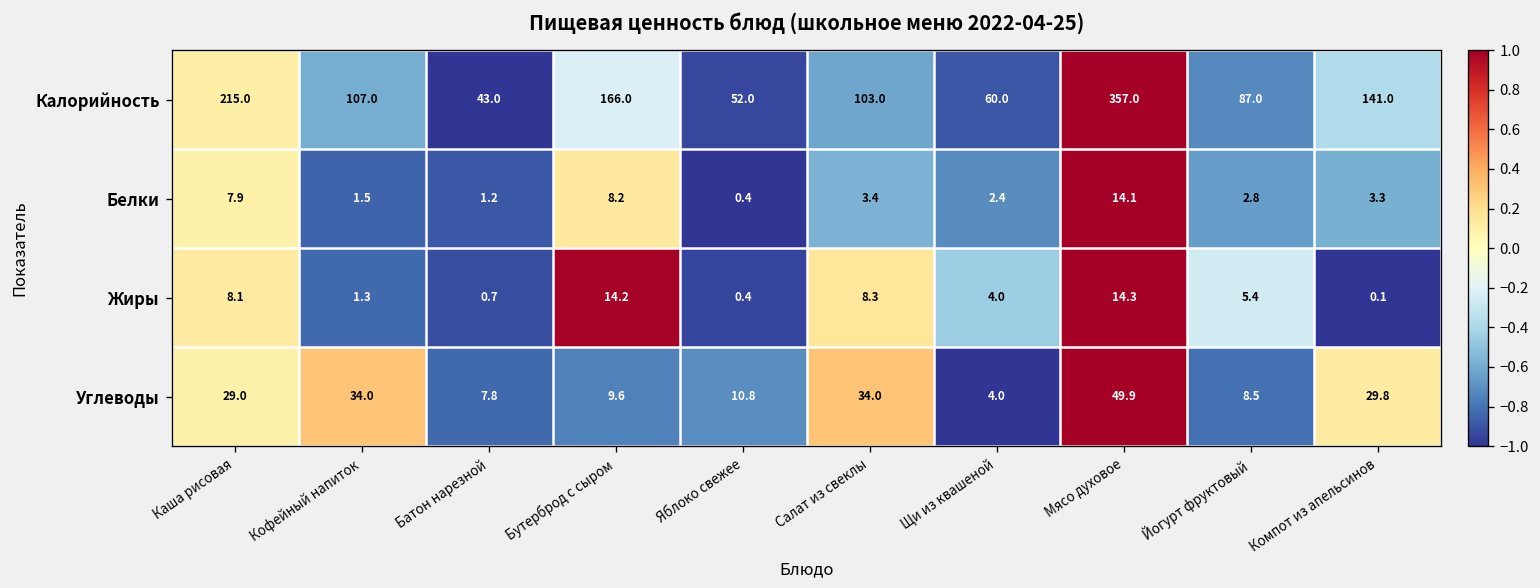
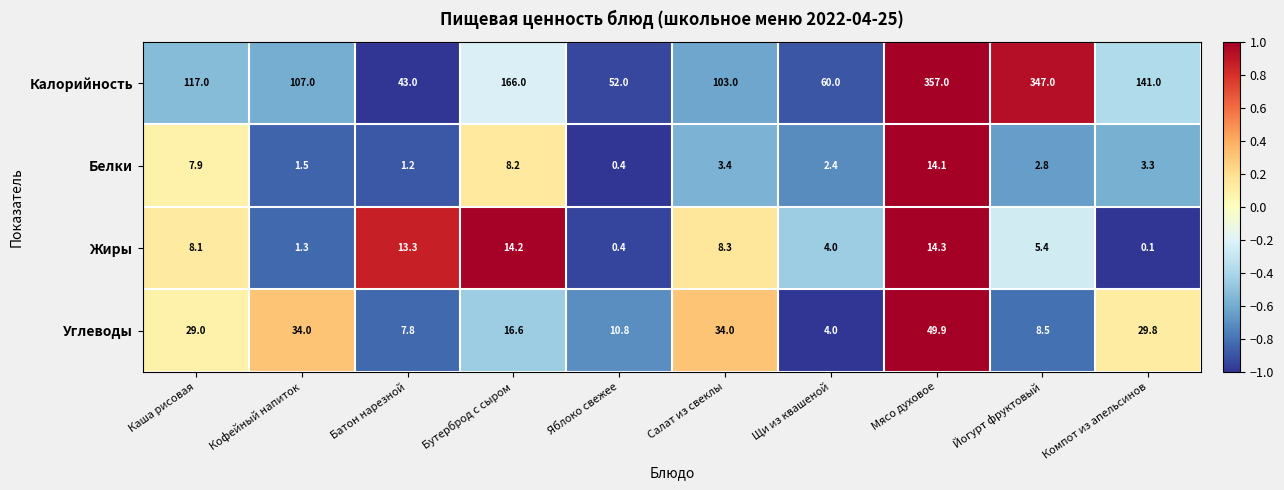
Калорийность, Каша рисовая: 215.0 -> 117.0
Калорийность, Йогурт фруктовый: 87.0 -> 347.0
Жиры, Батон нарезной: 0.7 -> 13.3
Углеводы, Бутерброд с сыром: 9.6 -> 16.6
